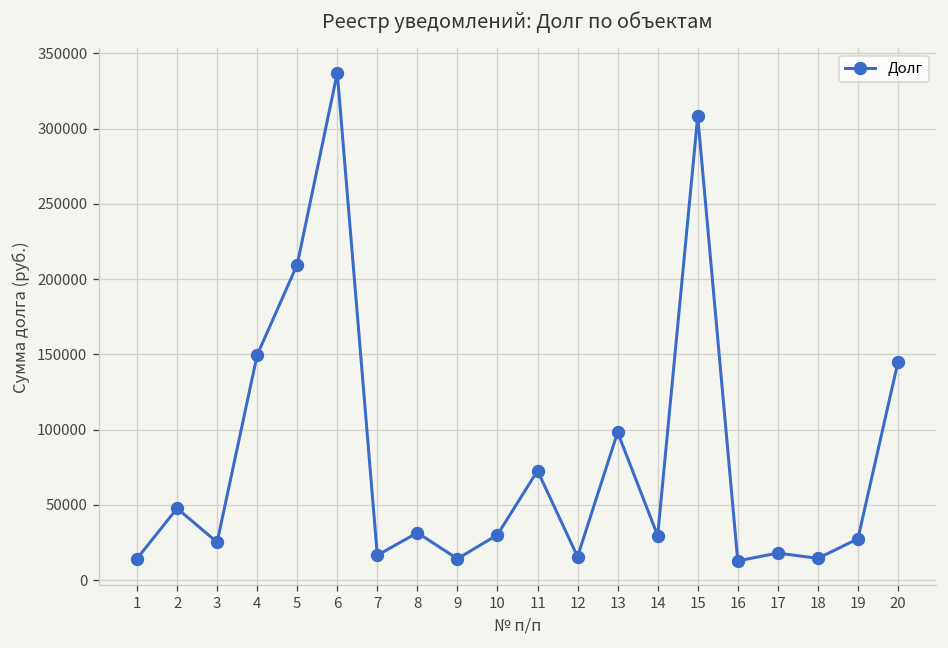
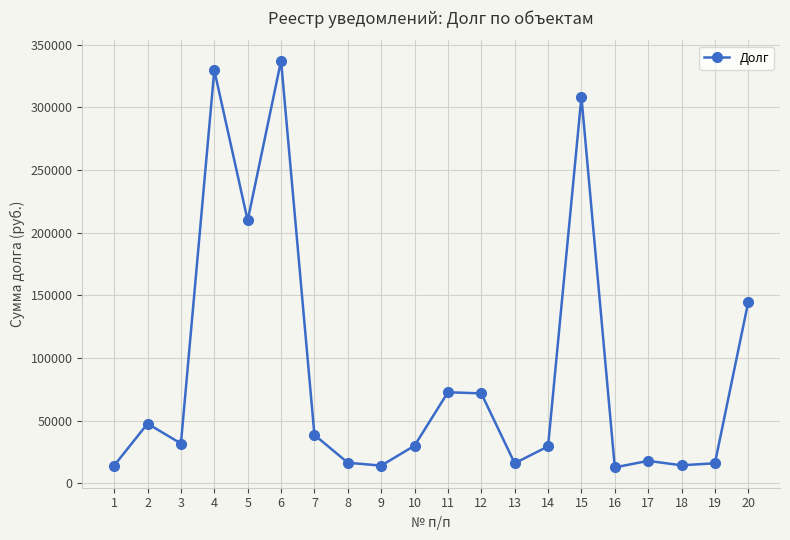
3: 25000 -> 32000
4: 150000 -> 330000
7: 16000 -> 39000
8: 31000 -> 16000
12: 16000 -> 72000
13: 98000 -> 16000
19: 27000 -> 16000
